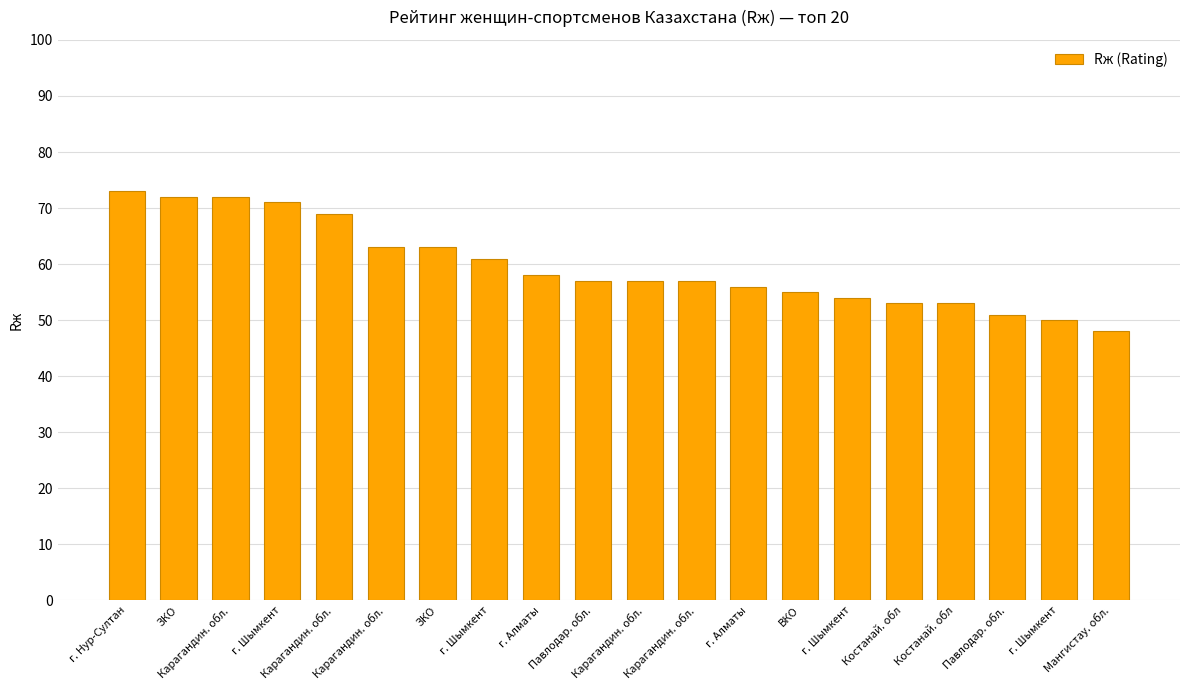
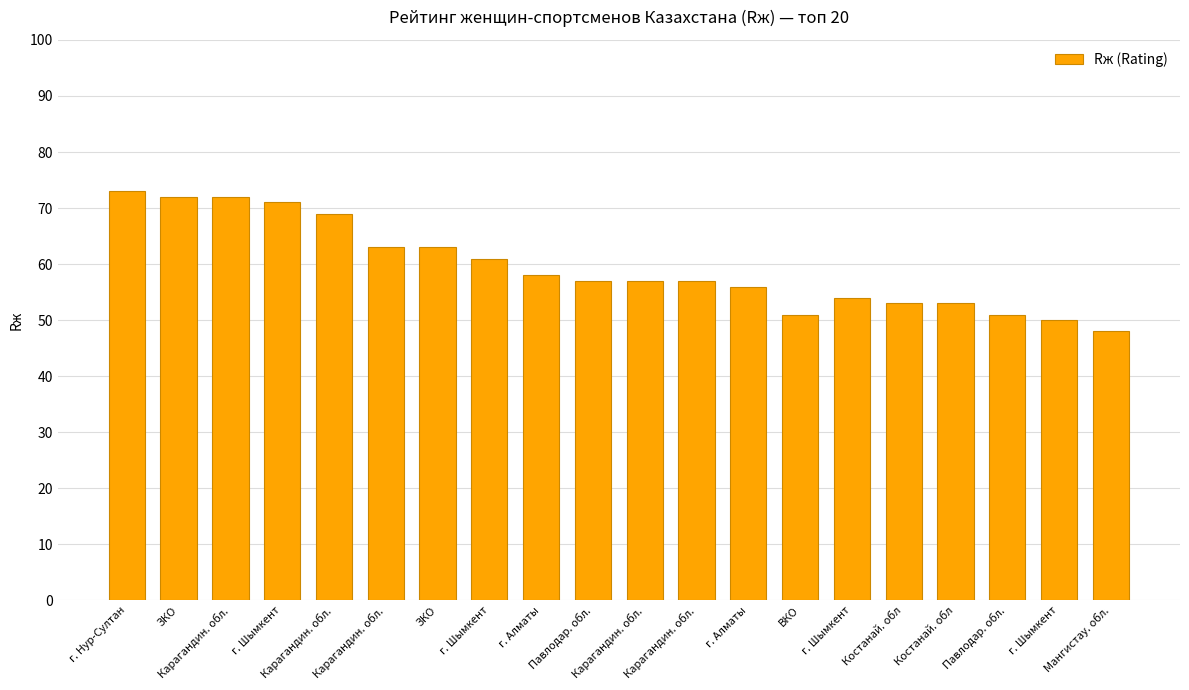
ВКО: 55 -> 51
